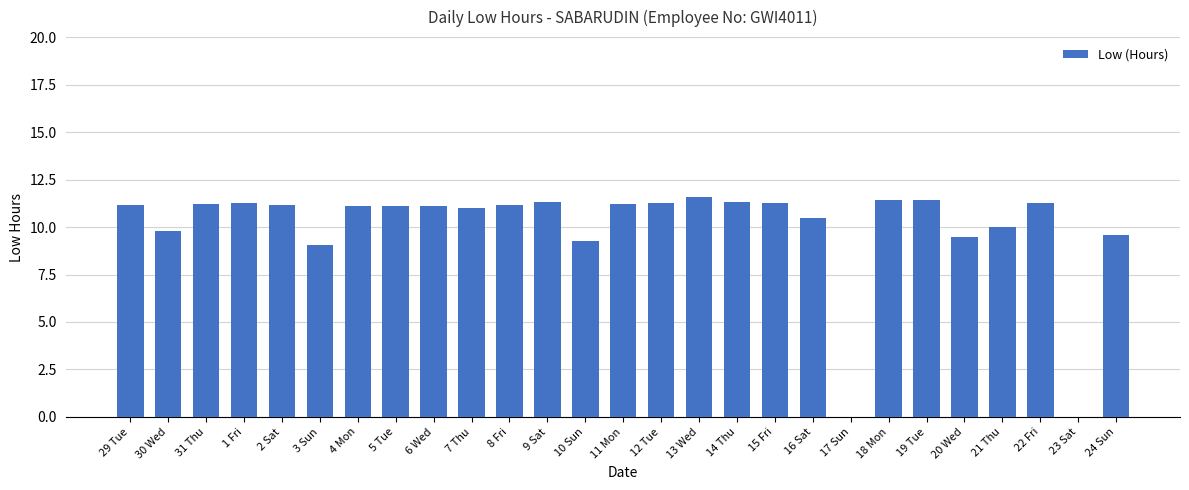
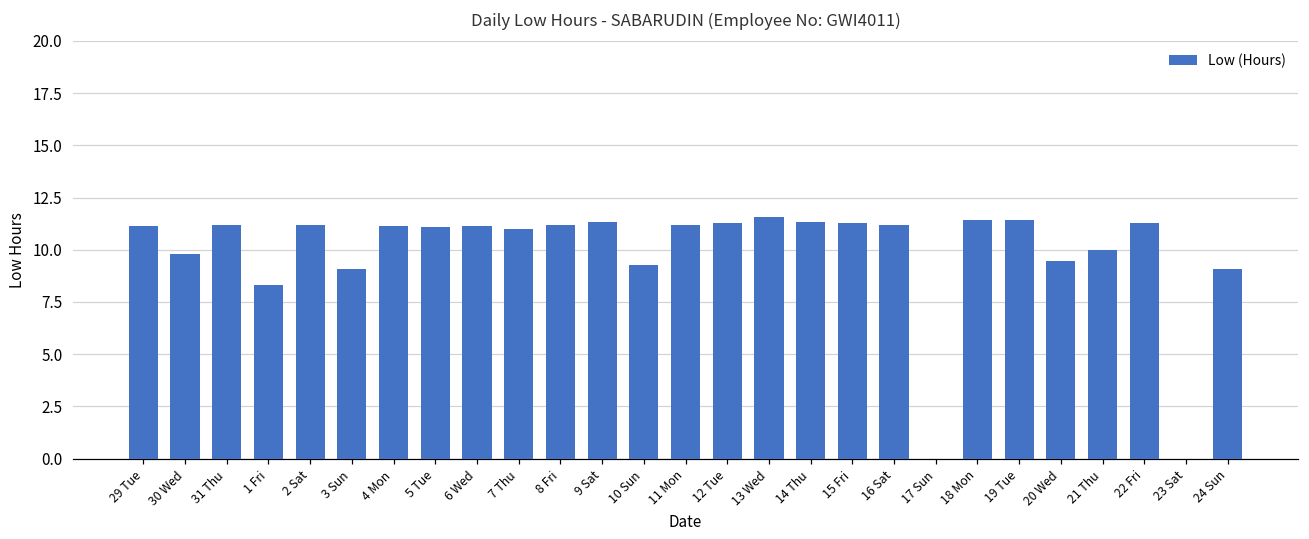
1 Fri: 11.3 -> 8.3
16 Sat: 10.5 -> 11.2
24 Sun: 9.6 -> 9.1
